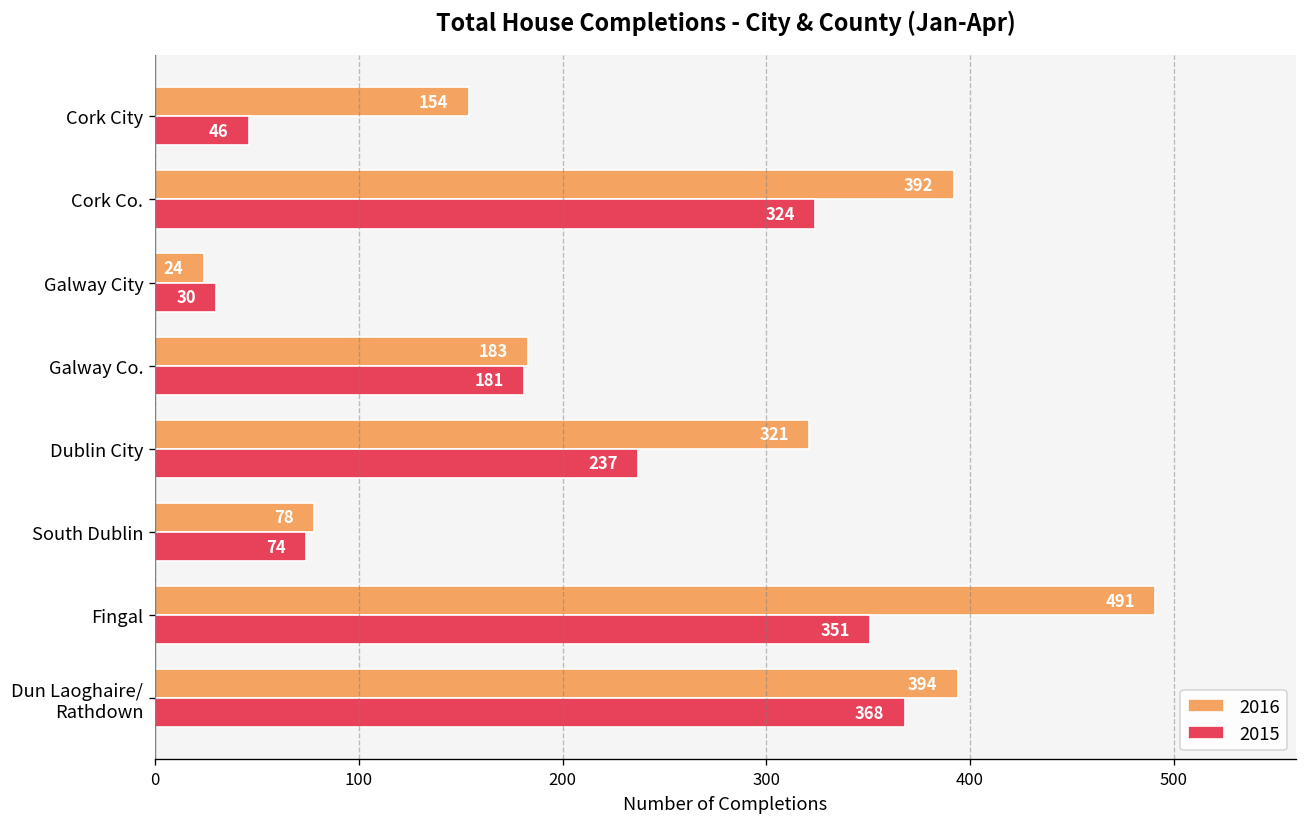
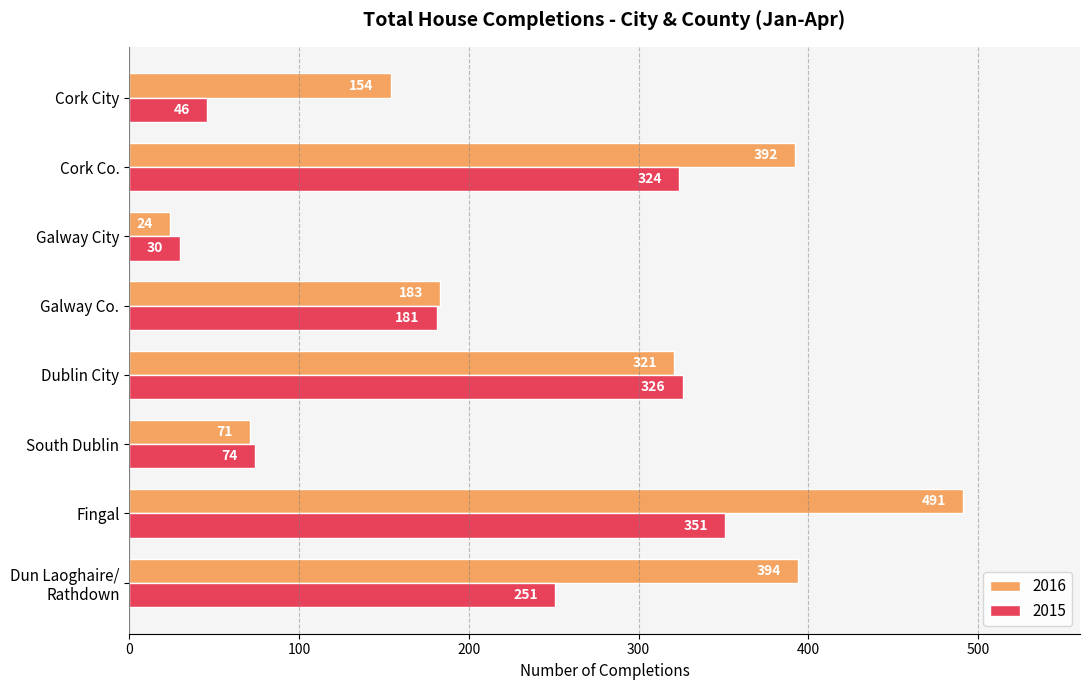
2015, Dublin City: 237 -> 326
2016, South Dublin: 78 -> 71
2015, Dun Laoghaire/ Rathdown: 368 -> 251
